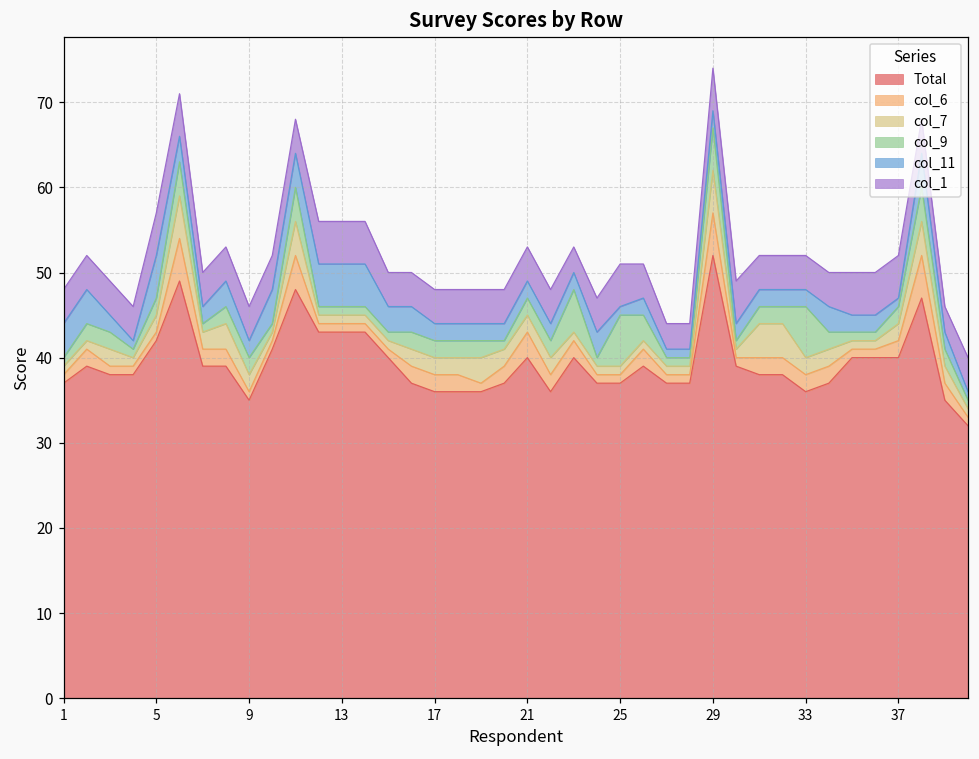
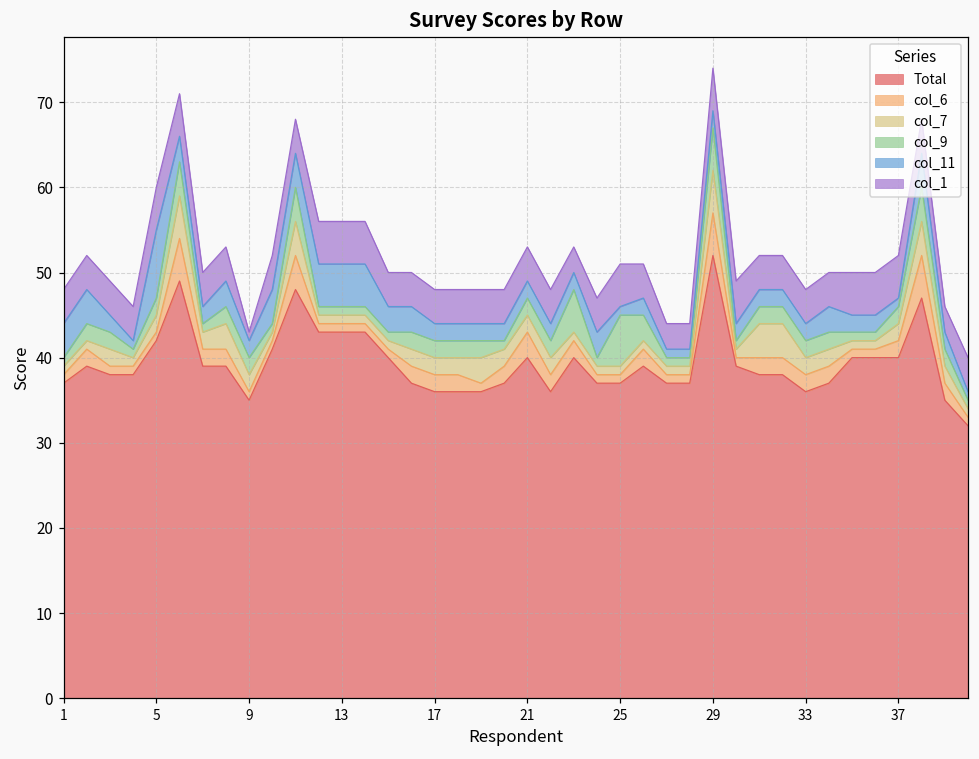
col_11, 5: 5 -> 8
col_1, 9: 4 -> 1
col_9, 33: 6 -> 2
